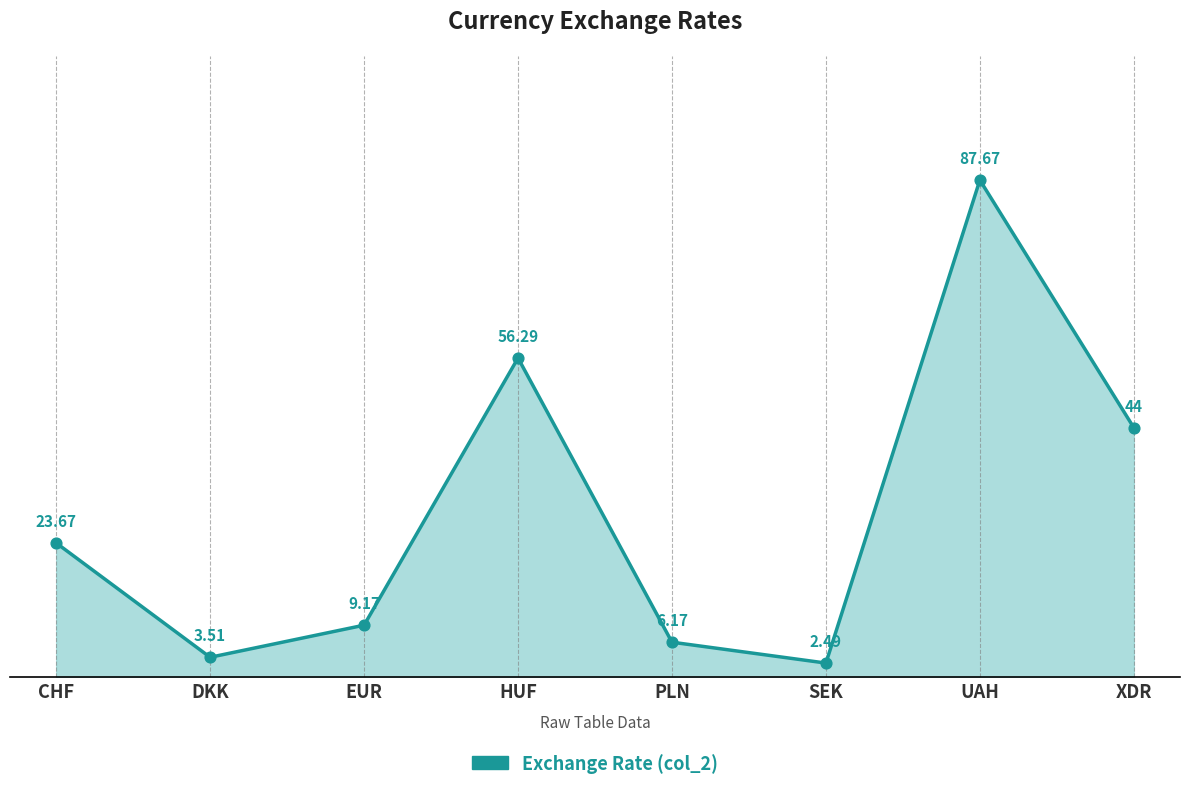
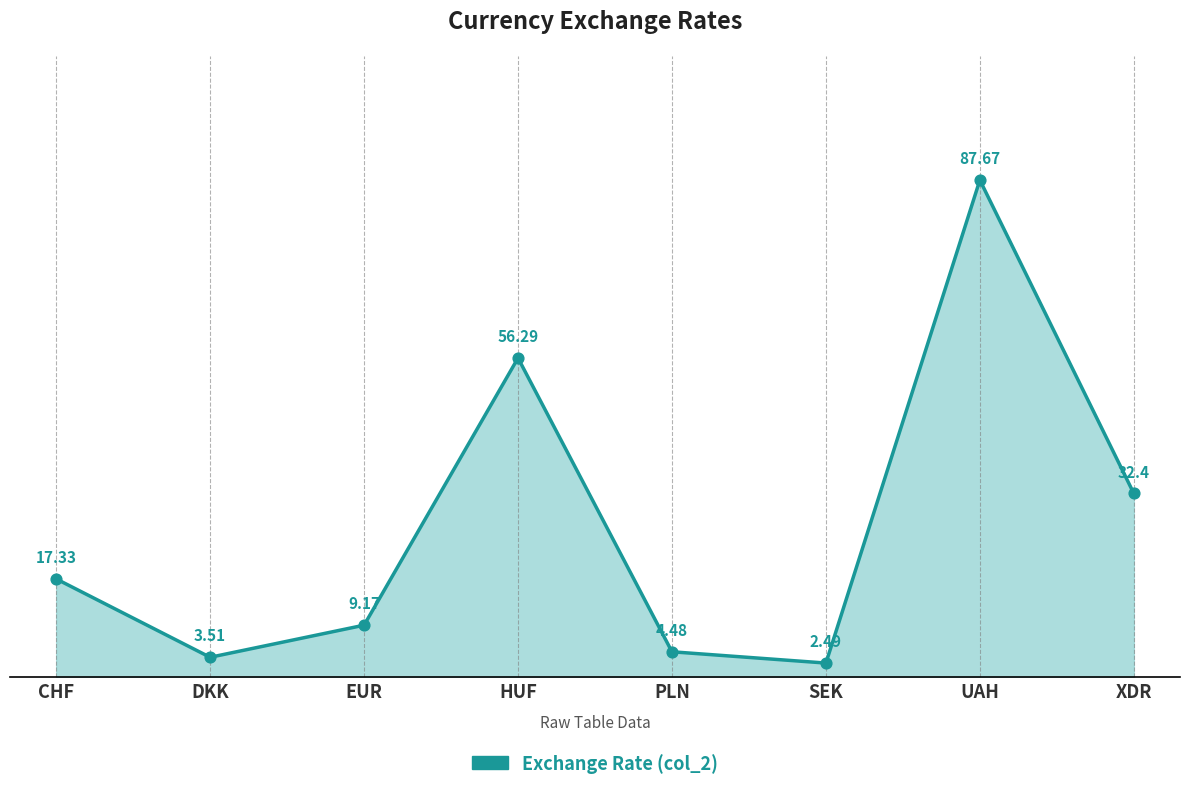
CHF: 23.67 -> 17.33
PLN: 6.17 -> 4.48
XDR: 44 -> 32.4
